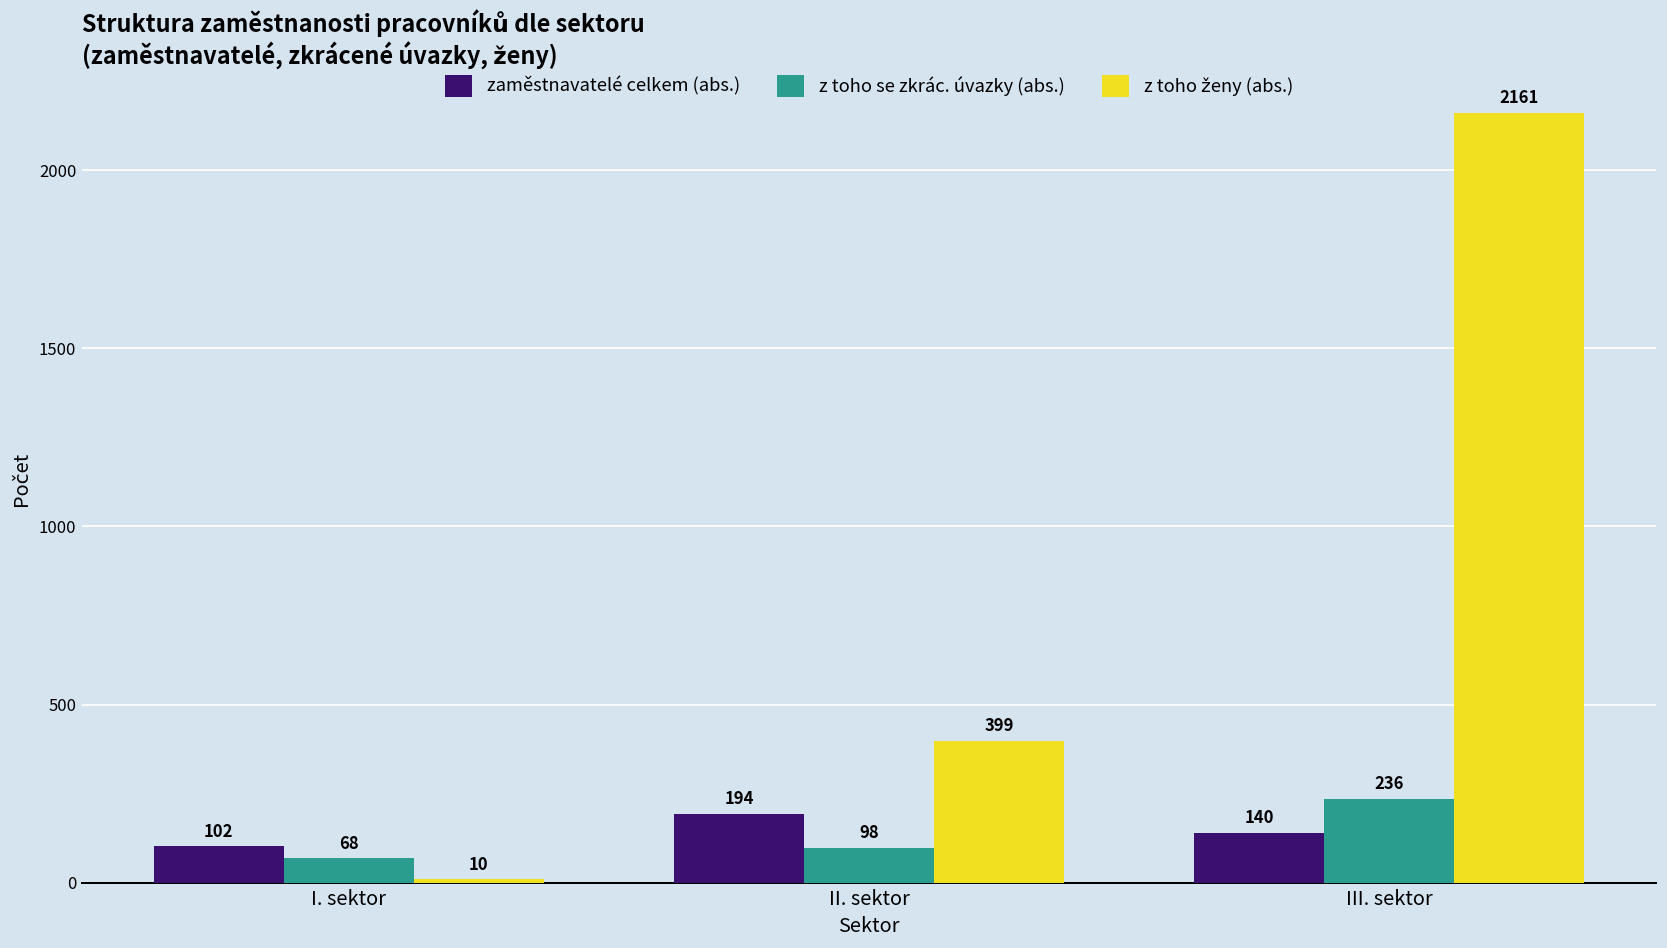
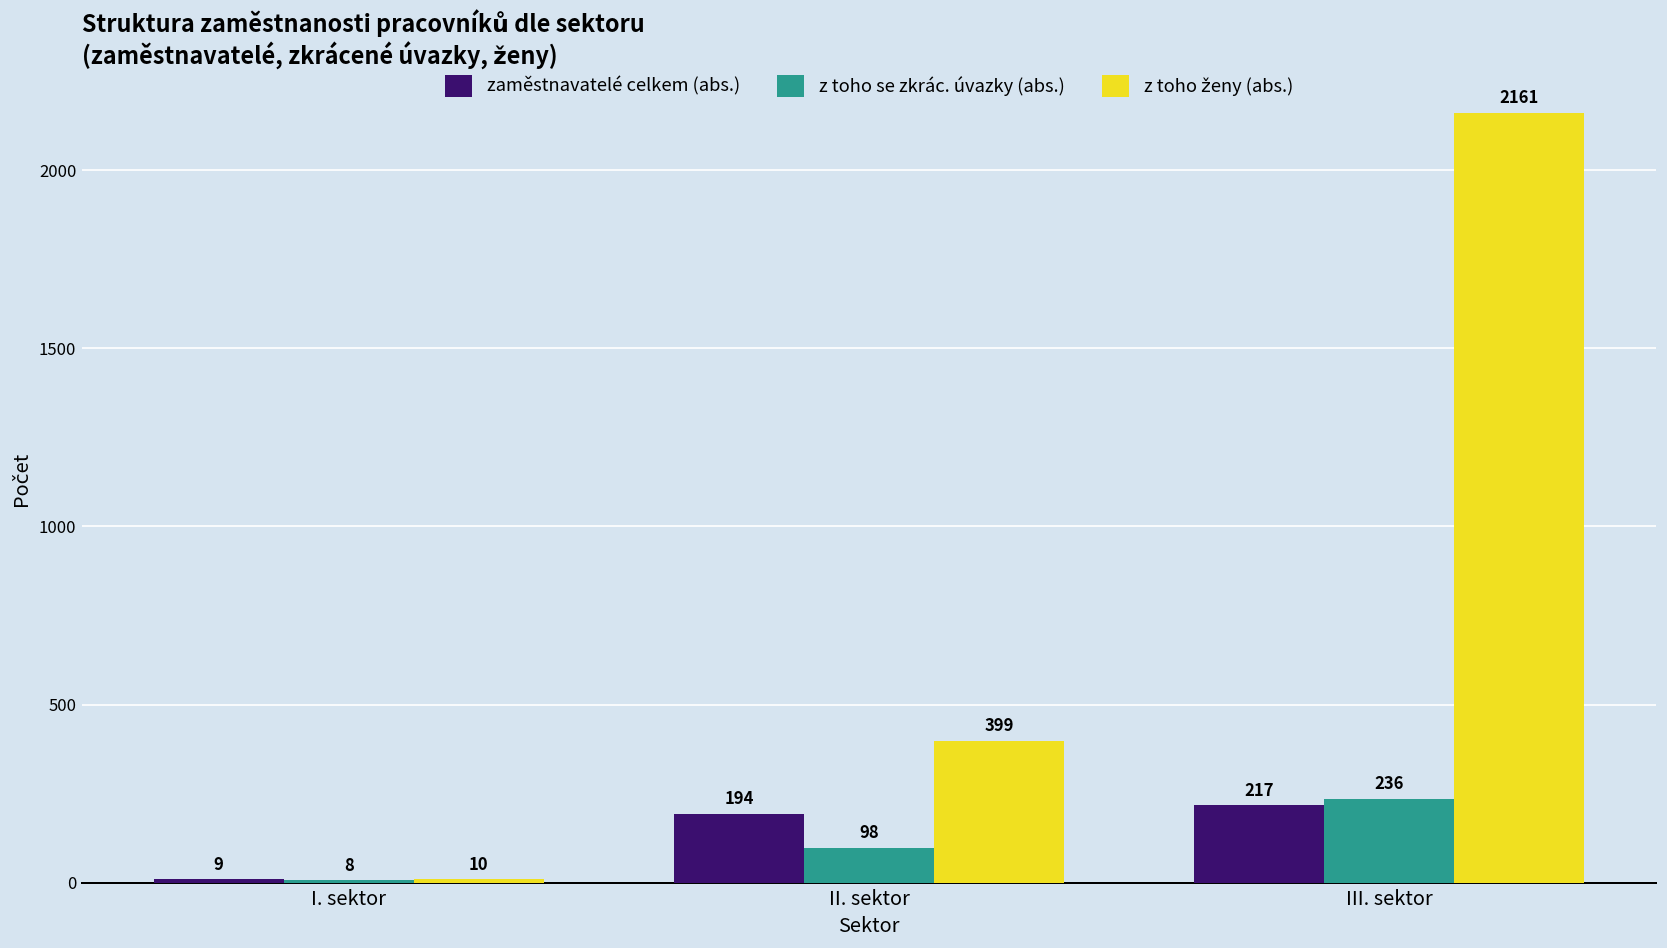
zaměstnavatelé celkem (abs.), I. sektor: 102 -> 9
z toho se zkrác. úvazky (abs.), I. sektor: 68 -> 8
zaměstnavatelé celkem (abs.), III. sektor: 140 -> 217
